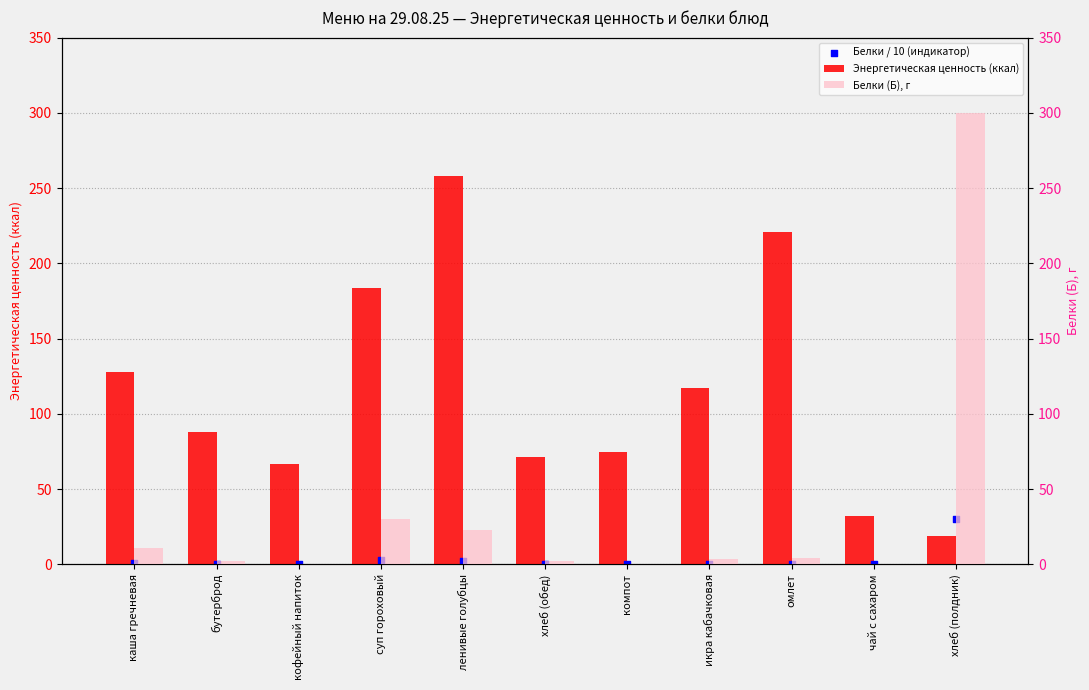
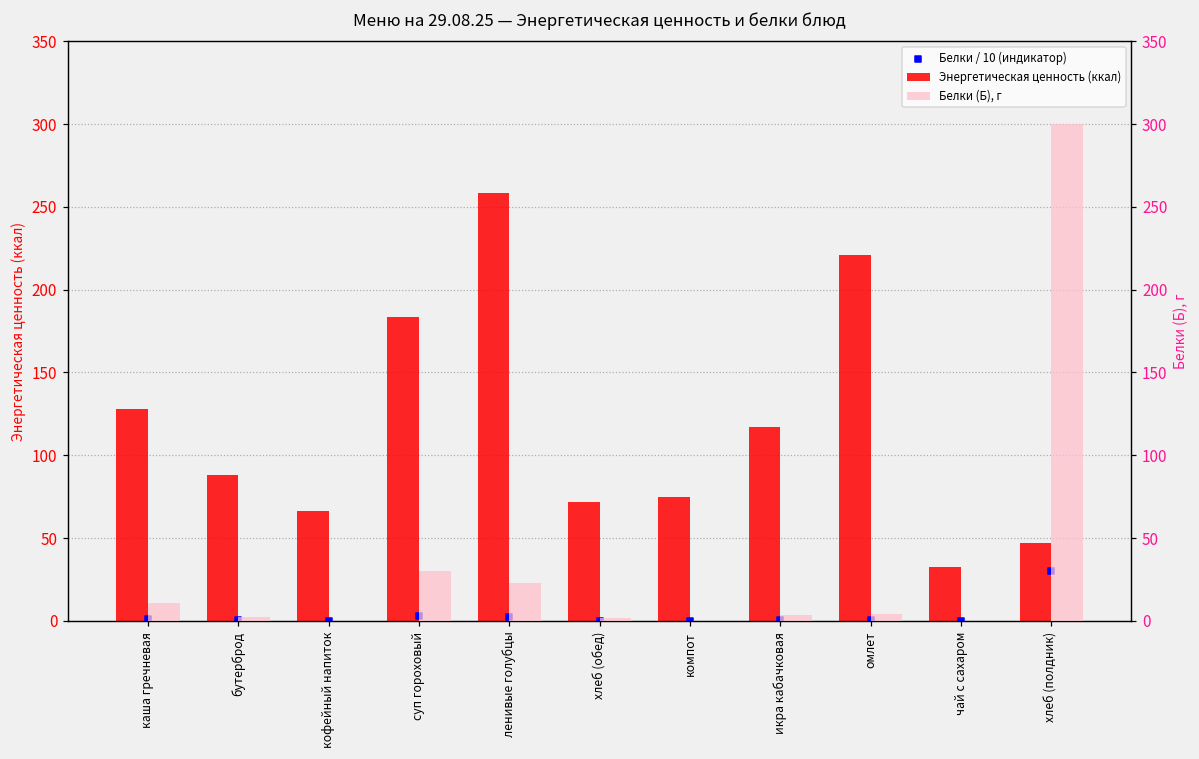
Энергетическая ценность (ккал), хлеб (полдник): 19 -> 47
